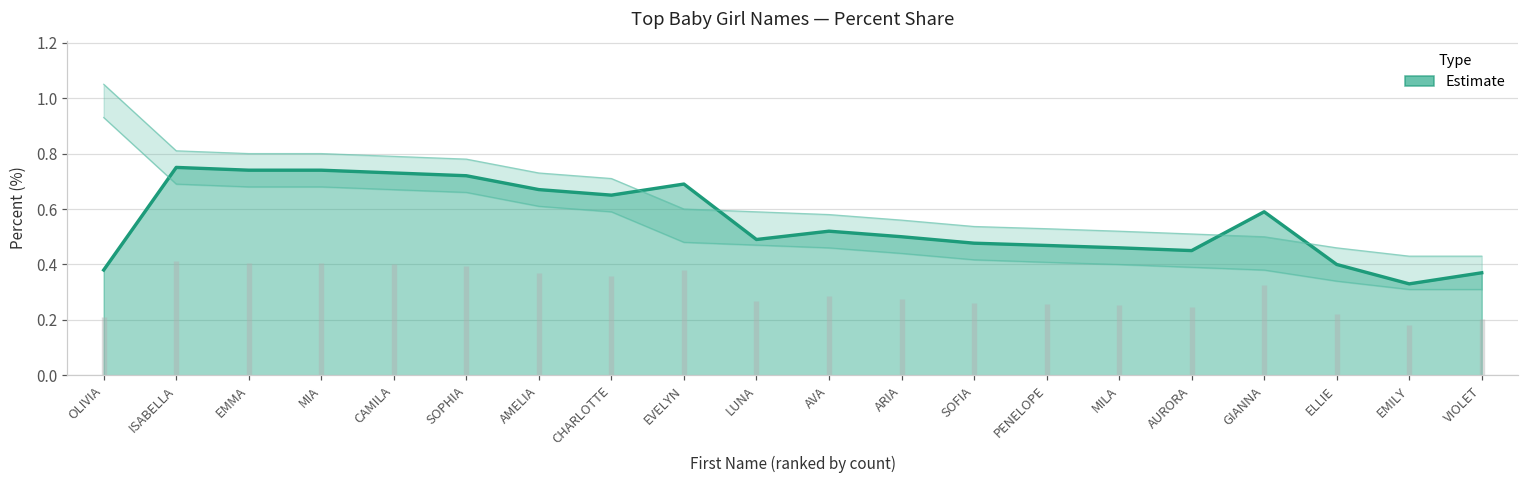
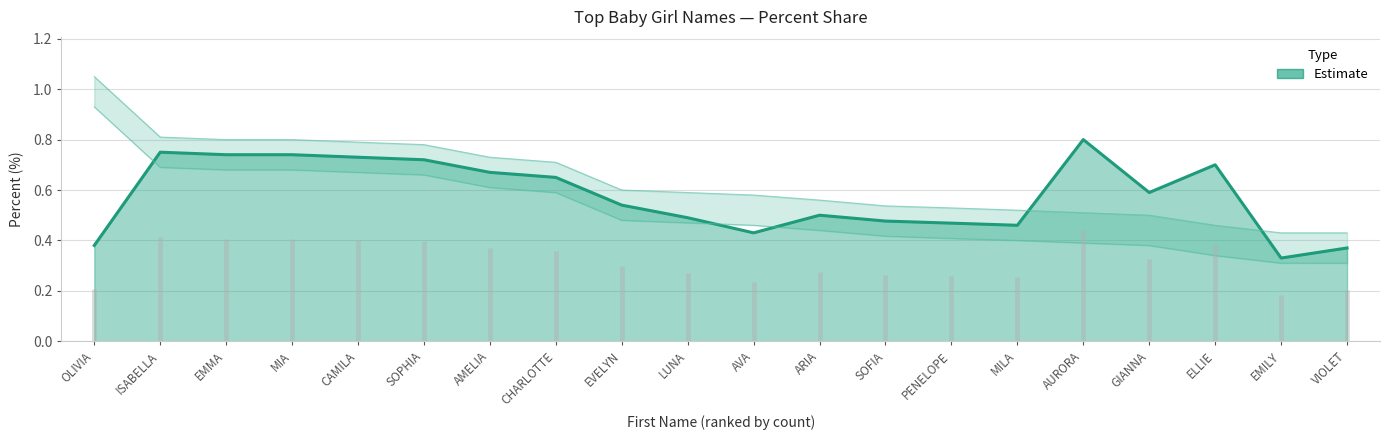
Estimate, EVELYN: 0.69 -> 0.54
Estimate, AVA: 0.52 -> 0.43
Estimate, AURORA: 0.45 -> 0.80
Estimate, ELLIE: 0.4 -> 0.7
